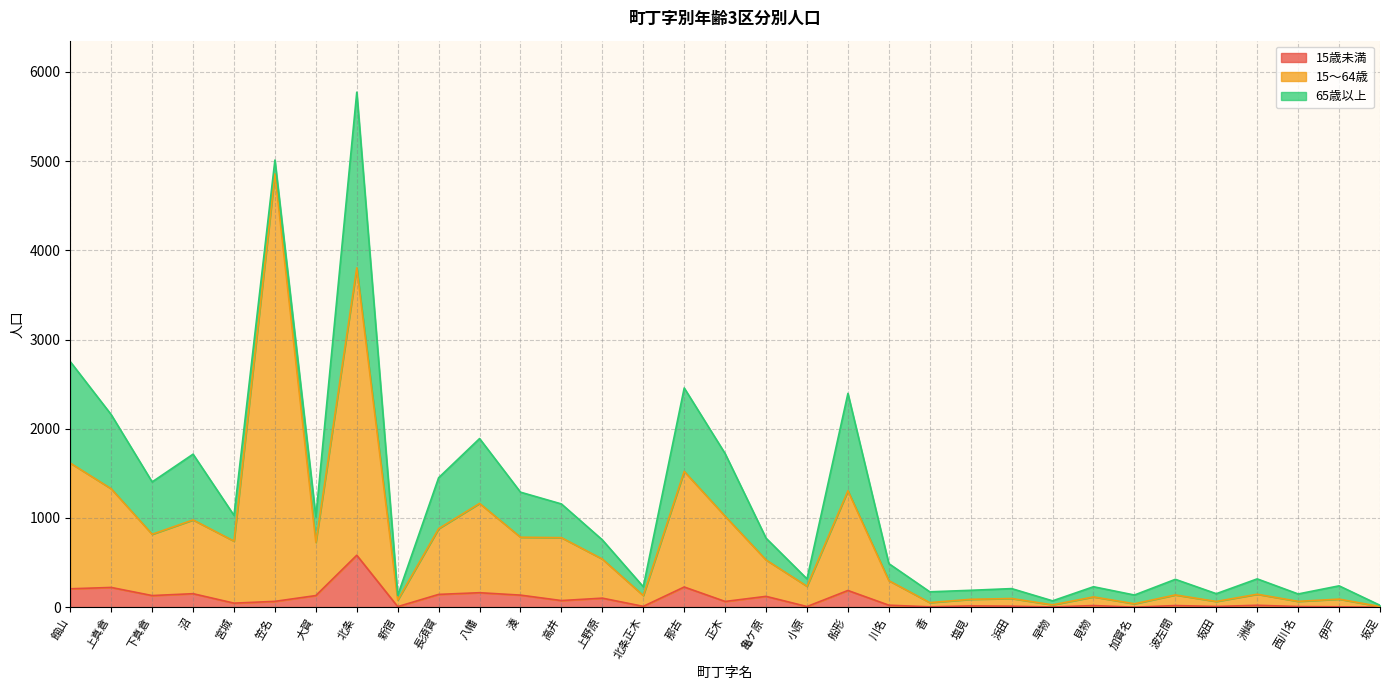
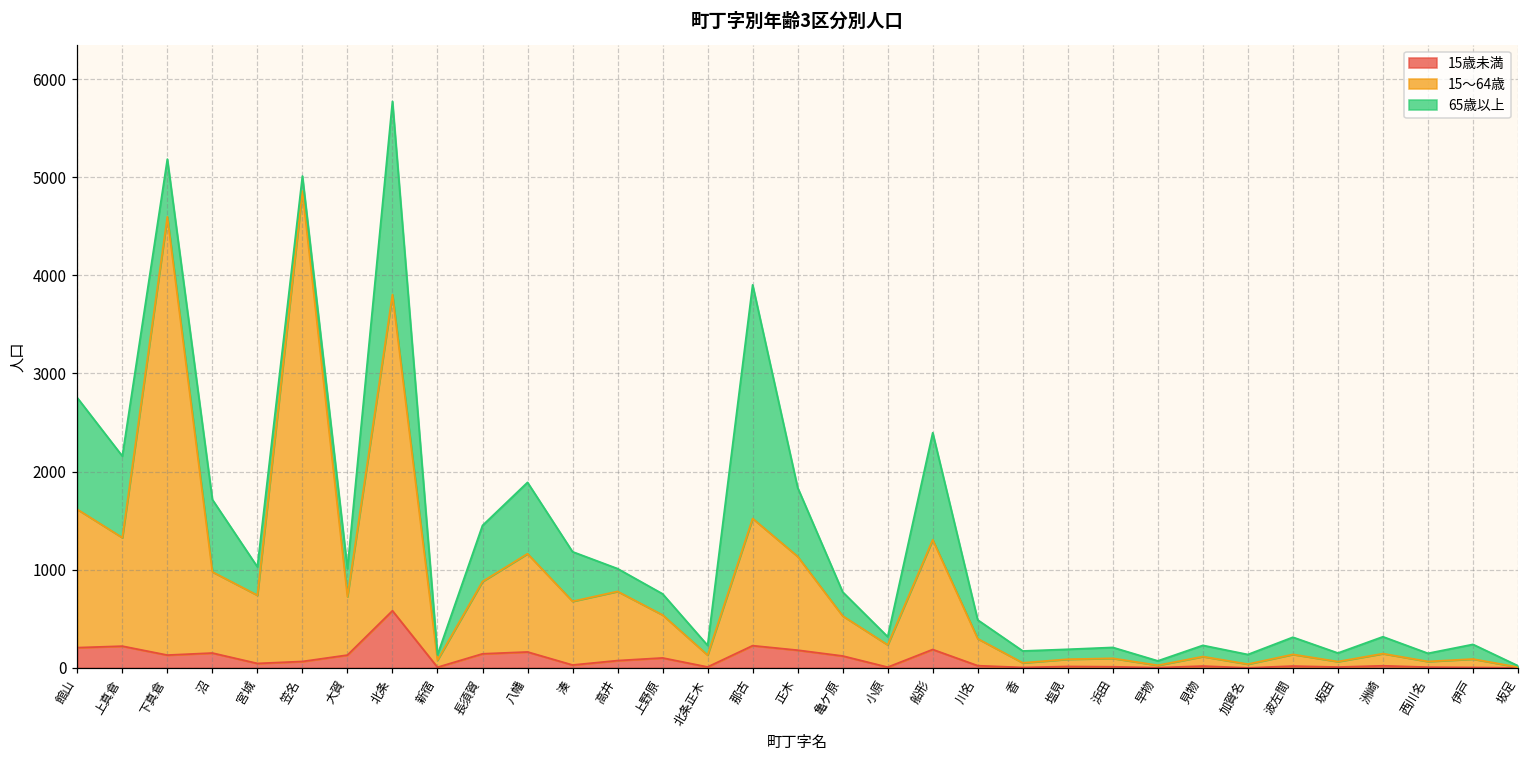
15～64歳, 下真倉: 700 -> 4500
15歳未満, 湊: 100 -> 0
65歳以上, 高井: 400 -> 200
65歳以上, 那古: 900 -> 2400
15歳未満, 正木: 100 -> 200
